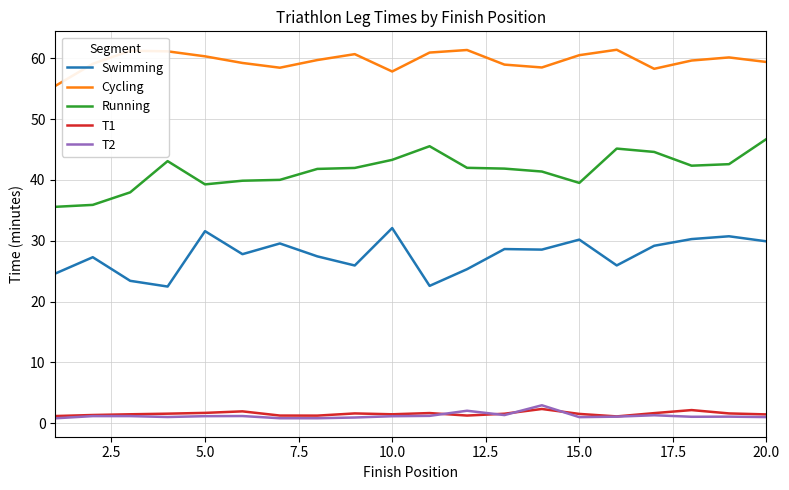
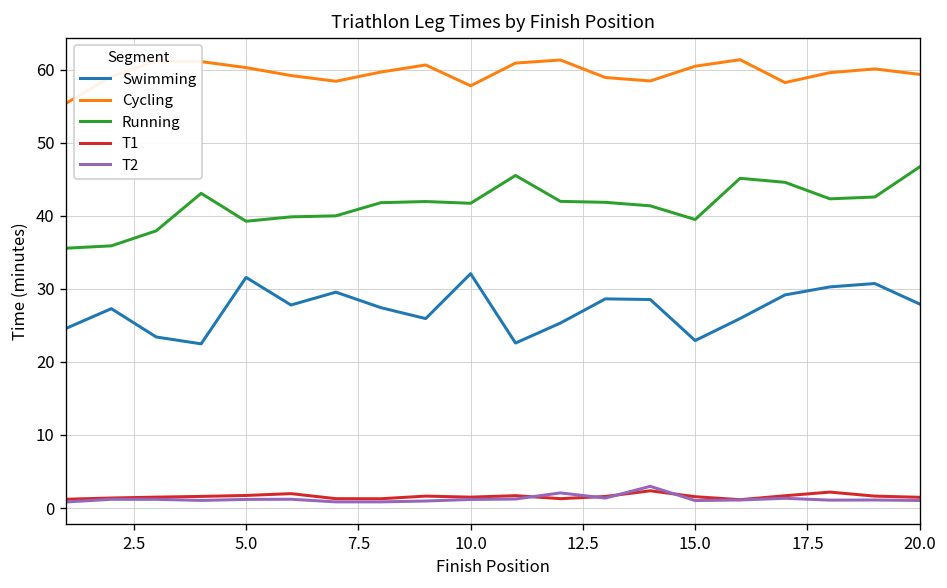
Running, 10.0: 43 -> 42
Swimming, 15.0: 30 -> 23
Swimming, 20.0: 30 -> 28
